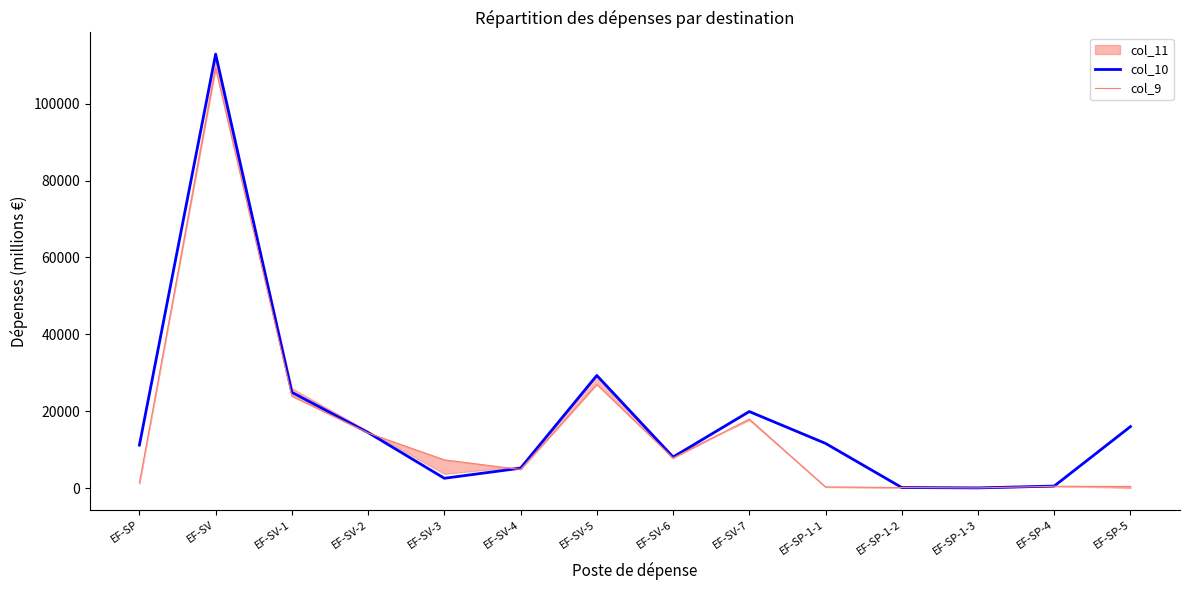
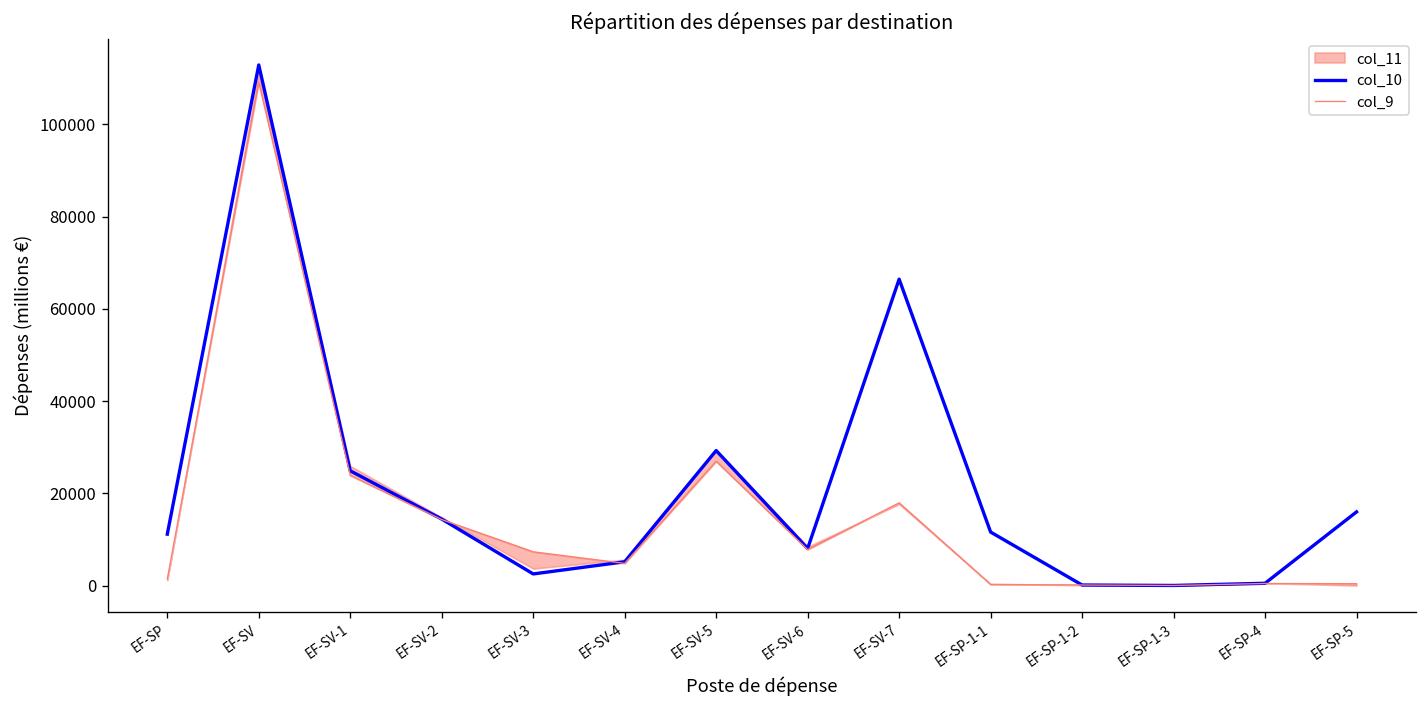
col_10, EF-SV-7: 20000 -> 66000
